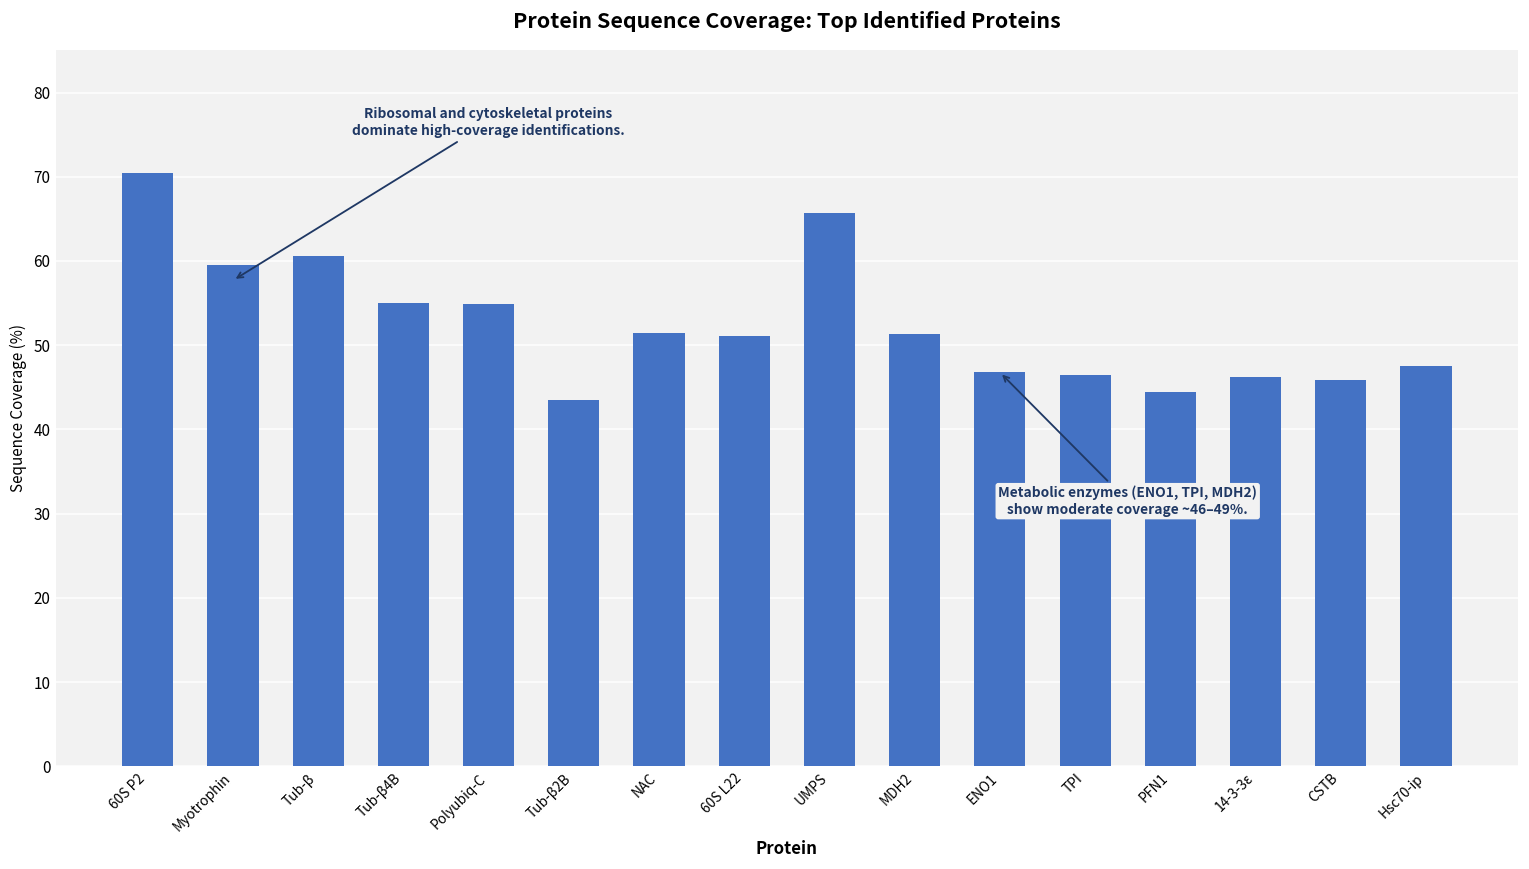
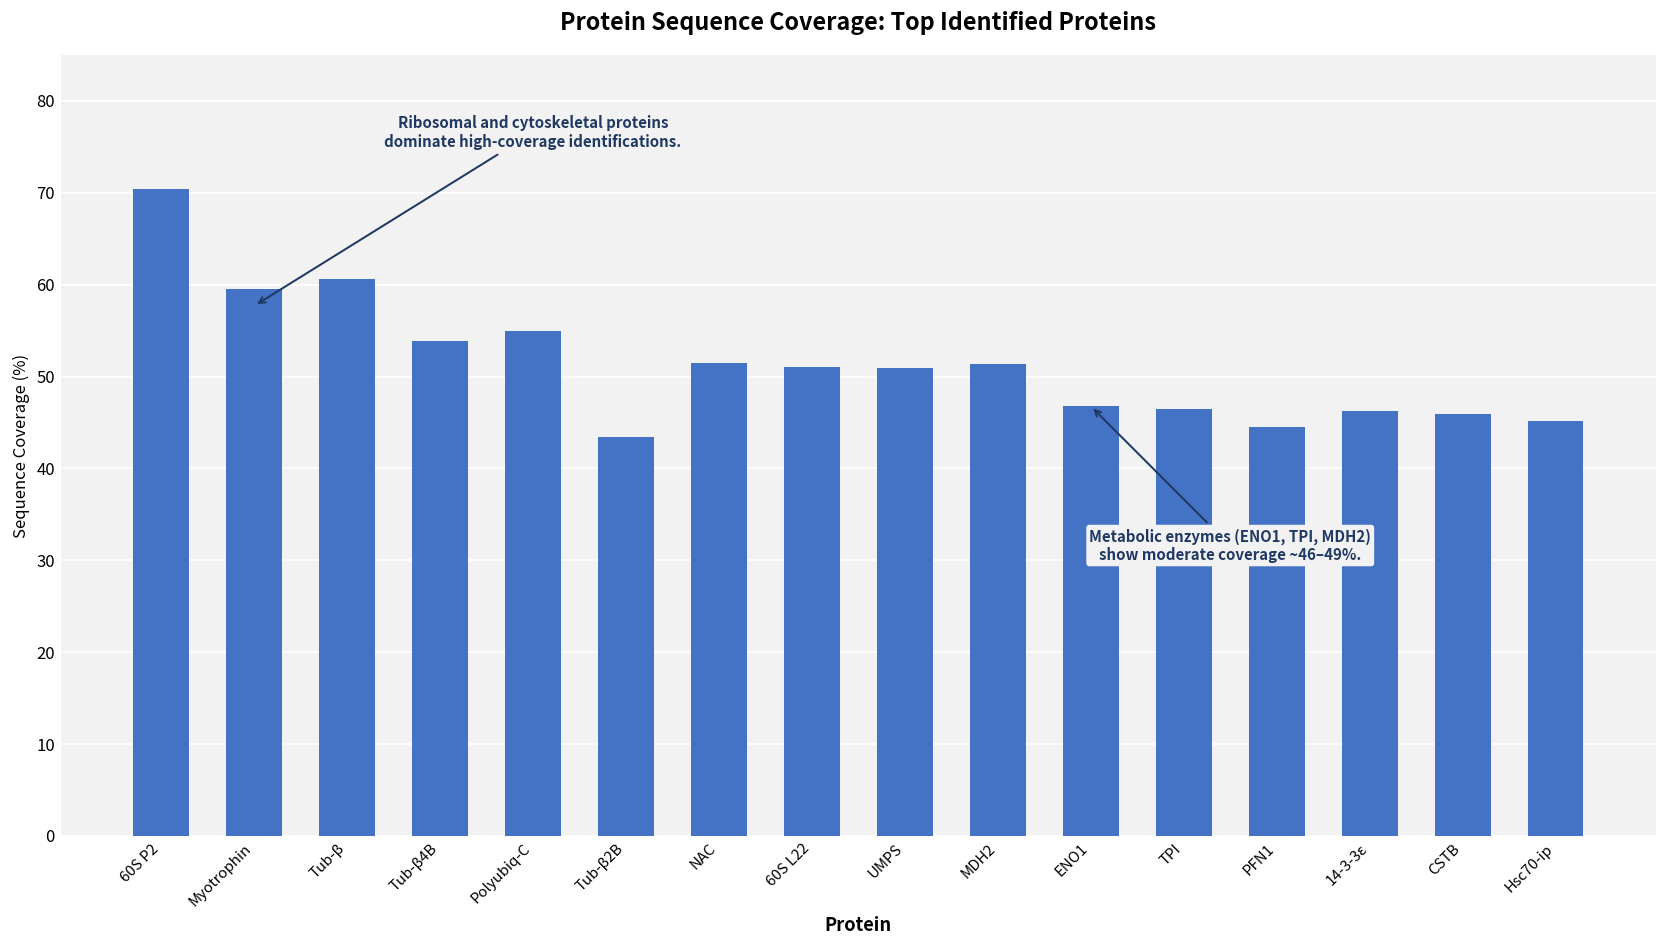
Tub-β4B: 55 -> 54
UMPS: 66 -> 51
Hsc70-ip: 47 -> 45
